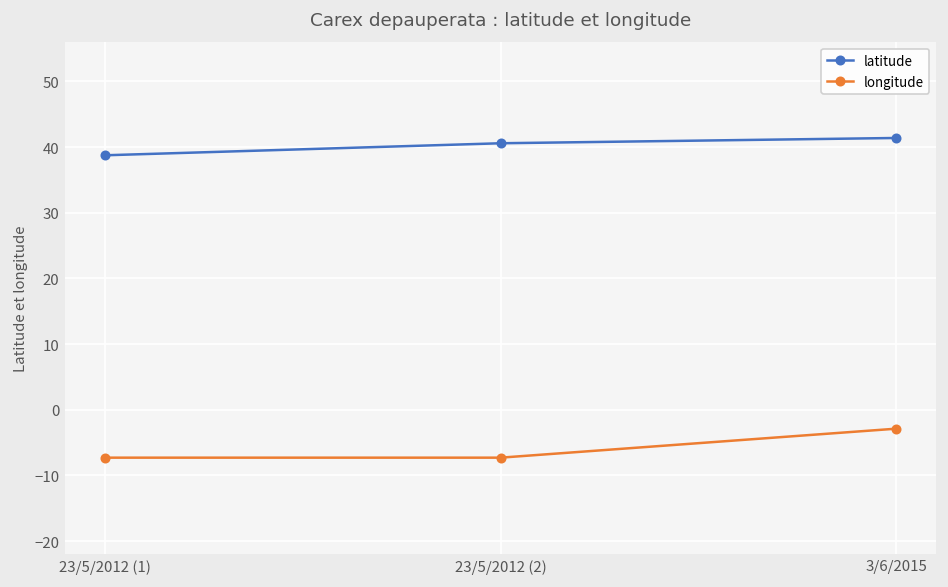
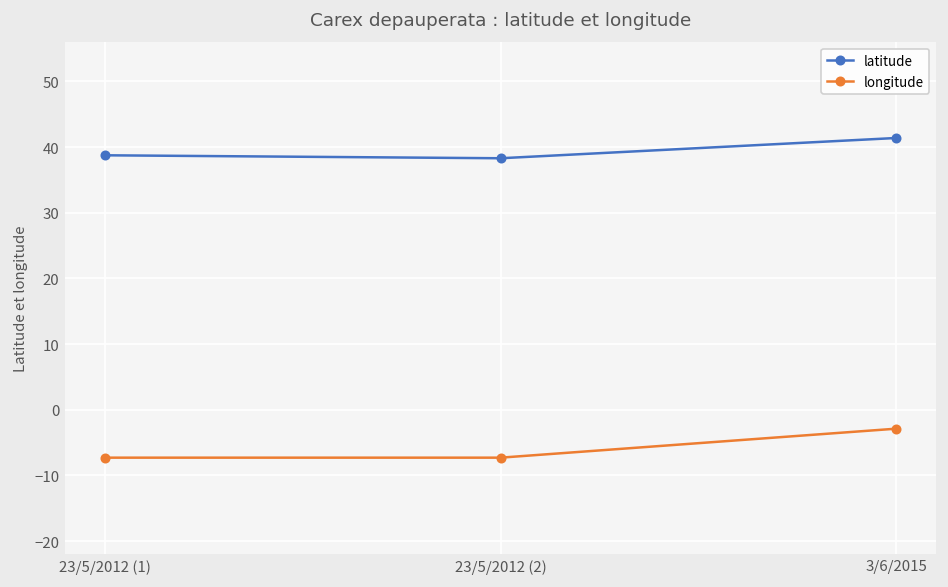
latitude, 23/5/2012 (2): 41 -> 38
